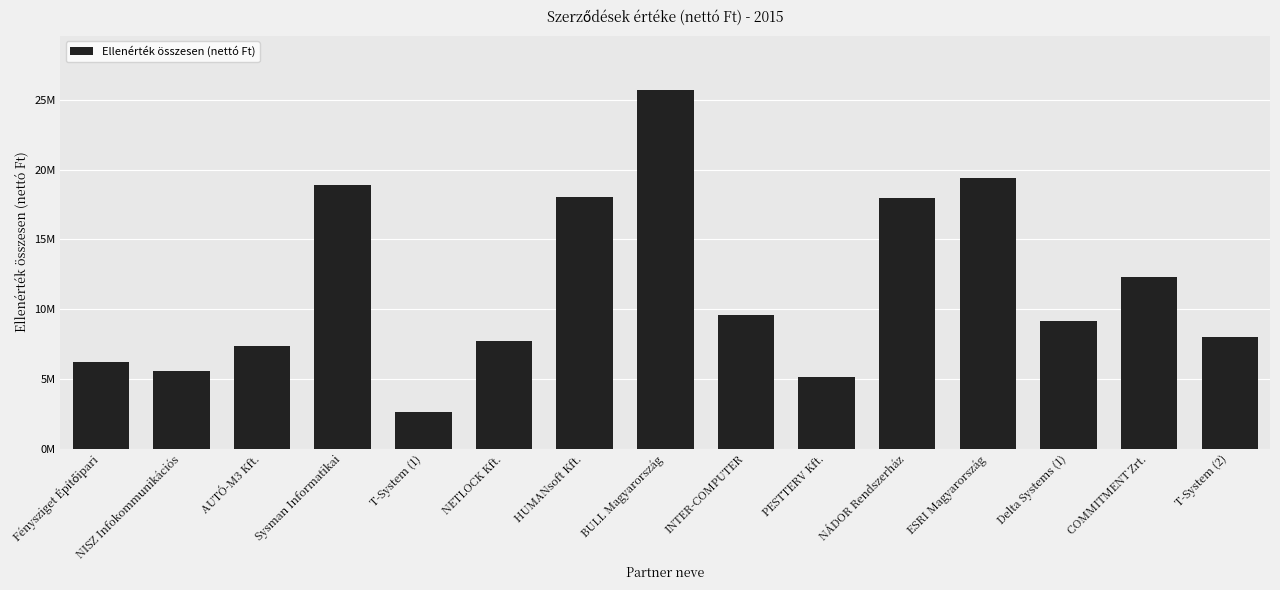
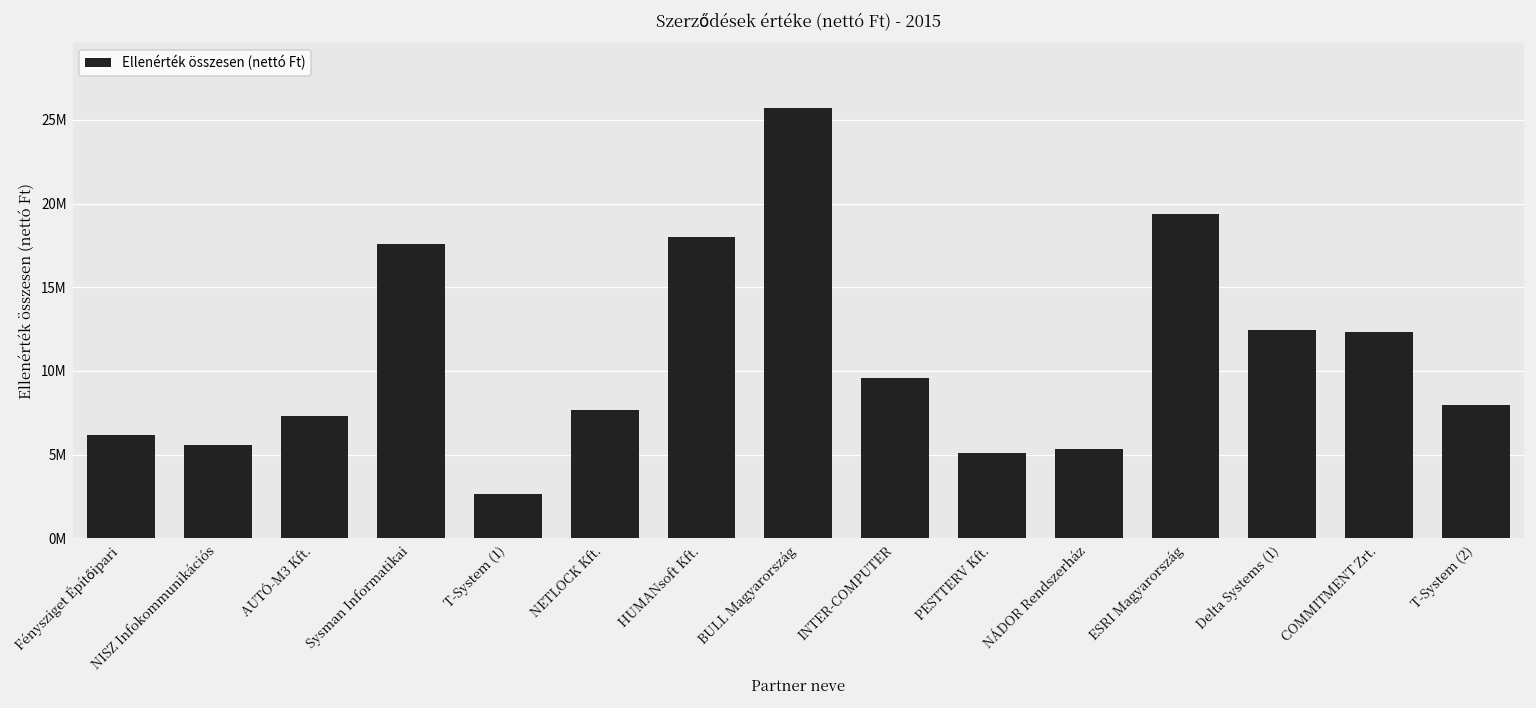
Sysman Informatikai: 18900000 -> 17600000
NÁDOR Rendszerház: 18000000 -> 5300000
Delta Systems (1): 9100000 -> 12400000
